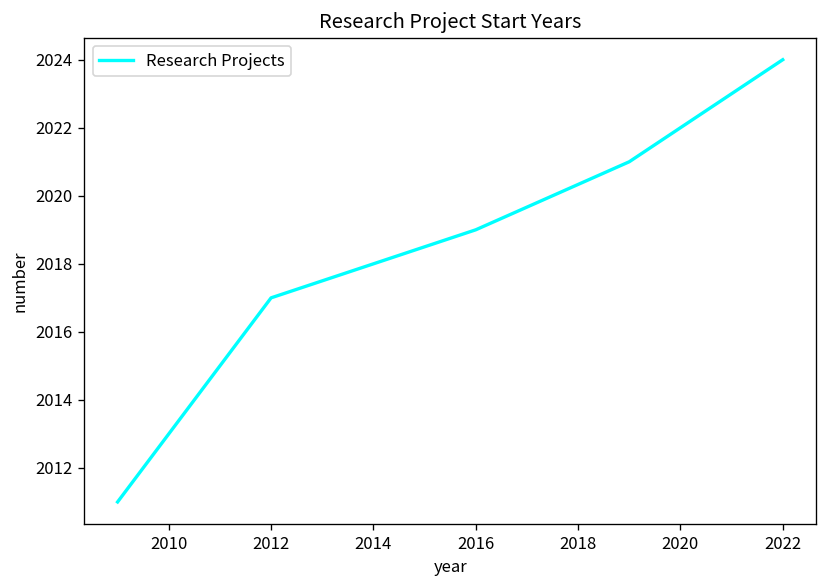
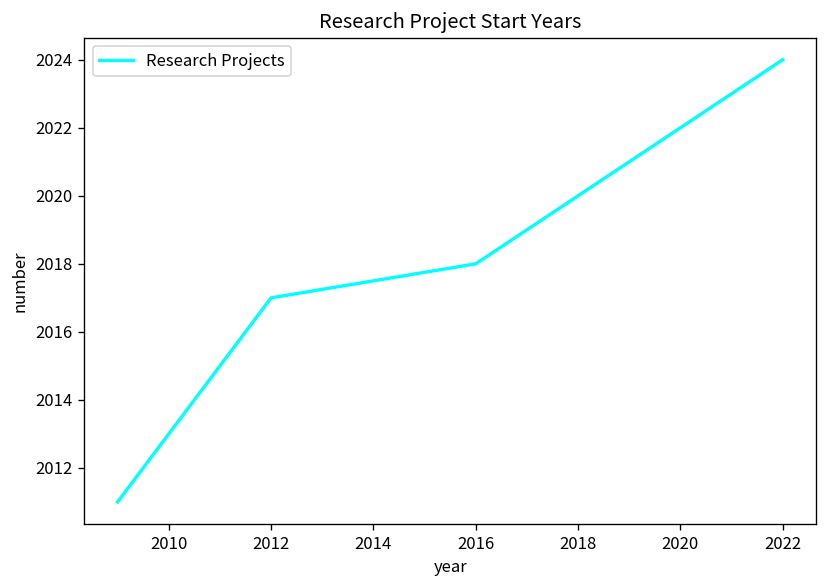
2016: 2019 -> 2018
